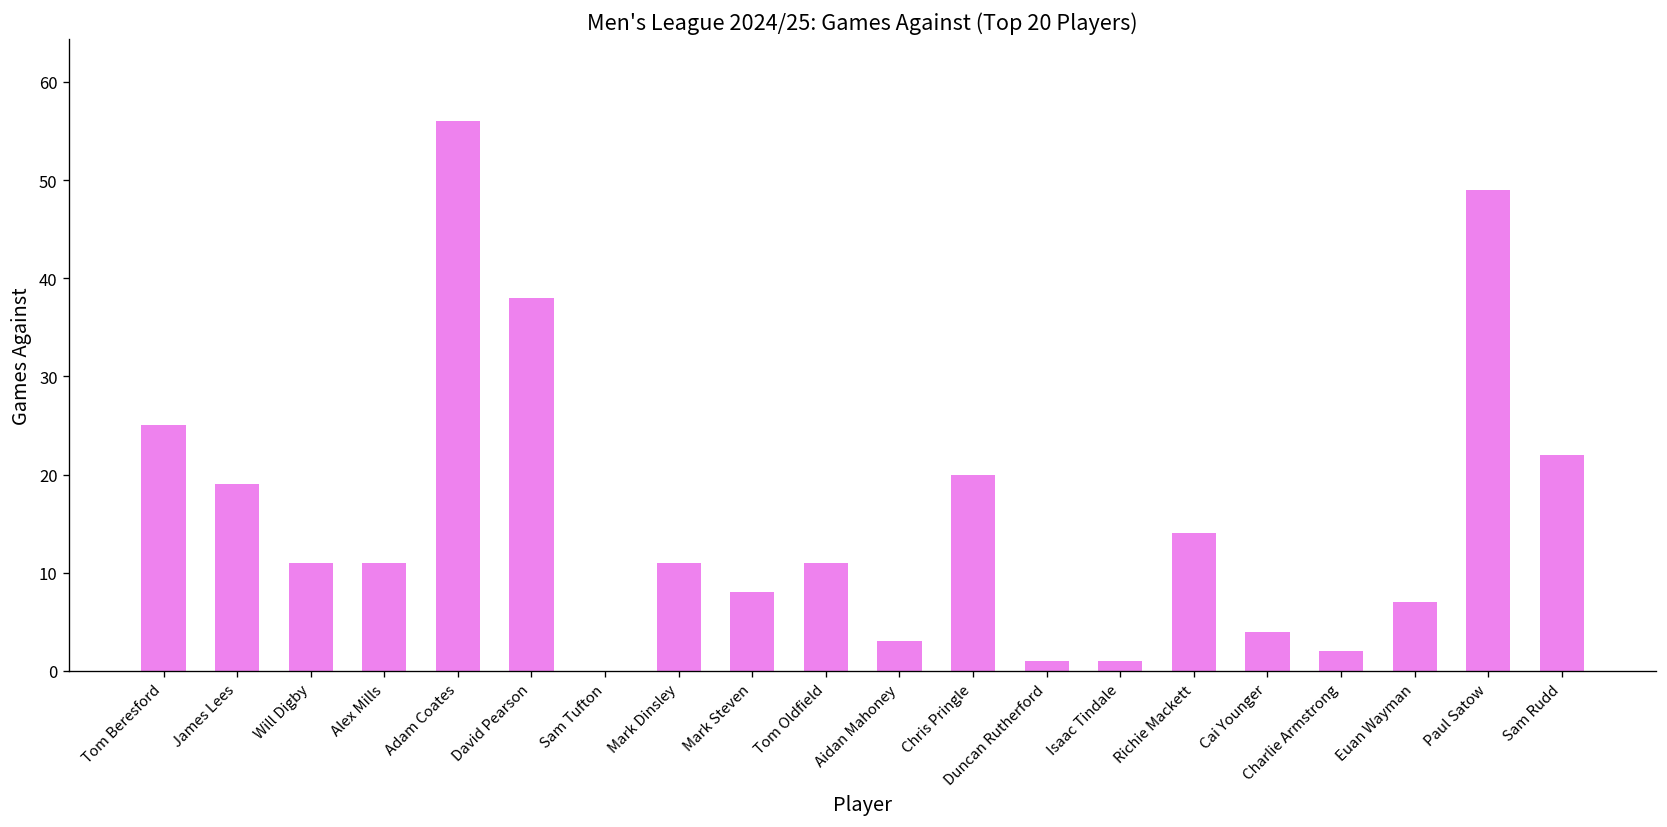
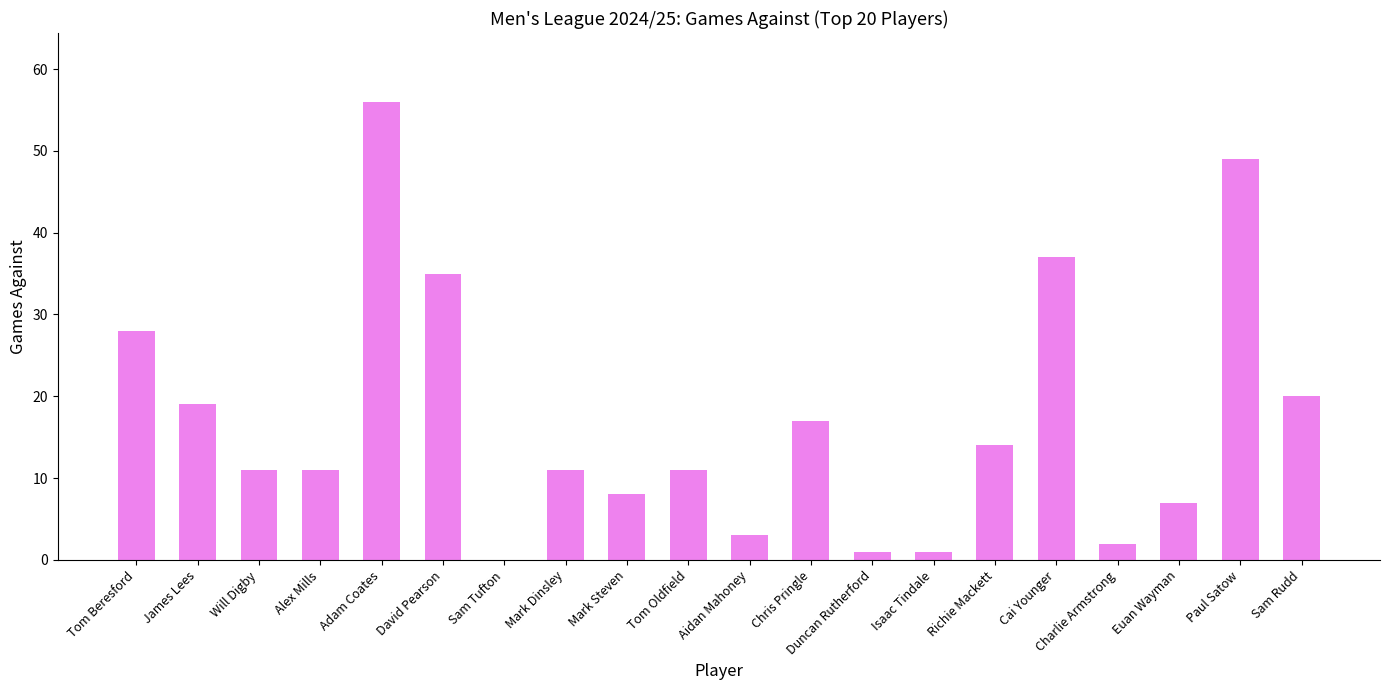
Tom Beresford: 25 -> 28
David Pearson: 38 -> 35
Chris Pringle: 20 -> 17
Cai Younger: 4 -> 37
Sam Rudd: 22 -> 20
